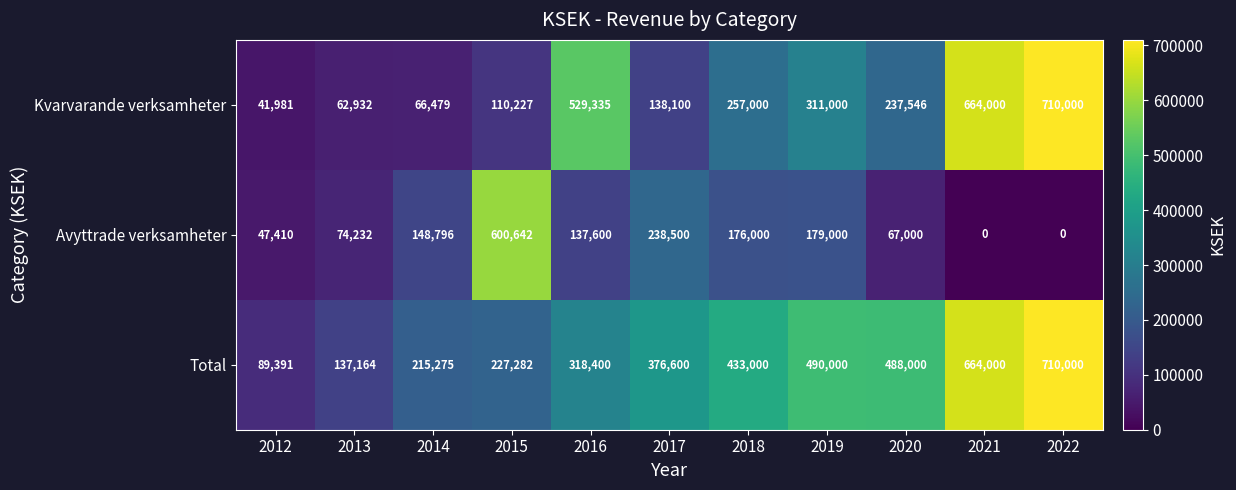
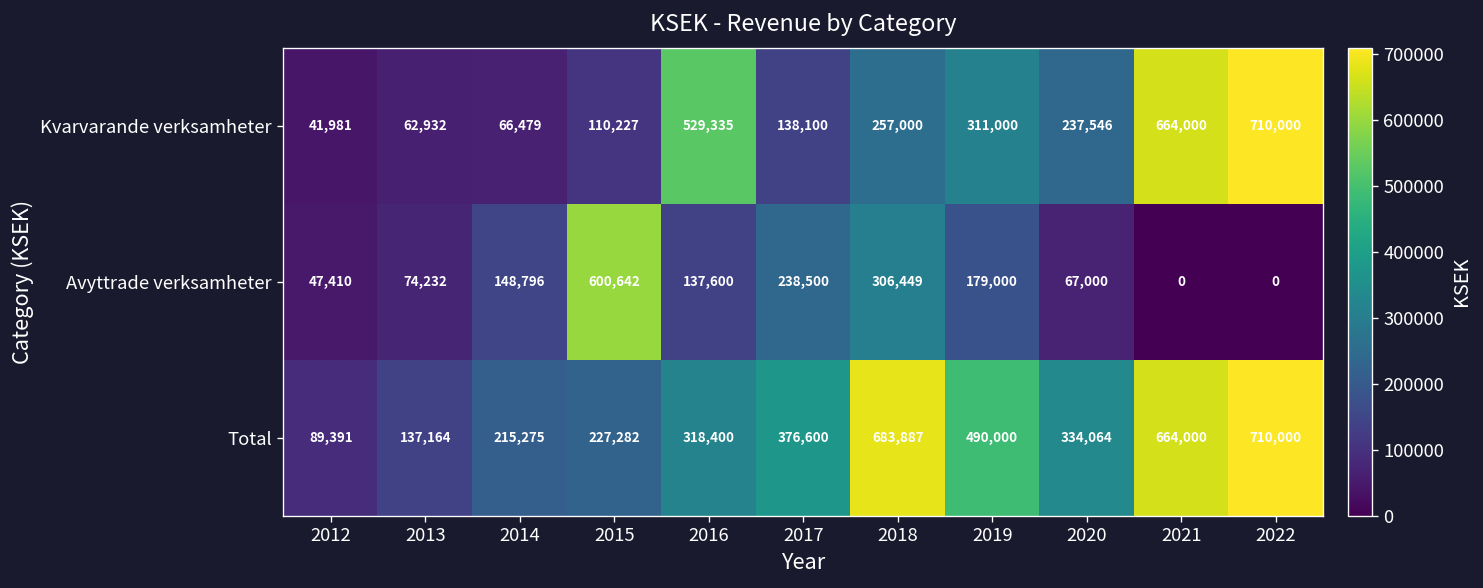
Avyttrade verksamheter, 2018: 176,000 -> 306,449
Total, 2018: 433,000 -> 683,887
Total, 2020: 488,000 -> 334,064
